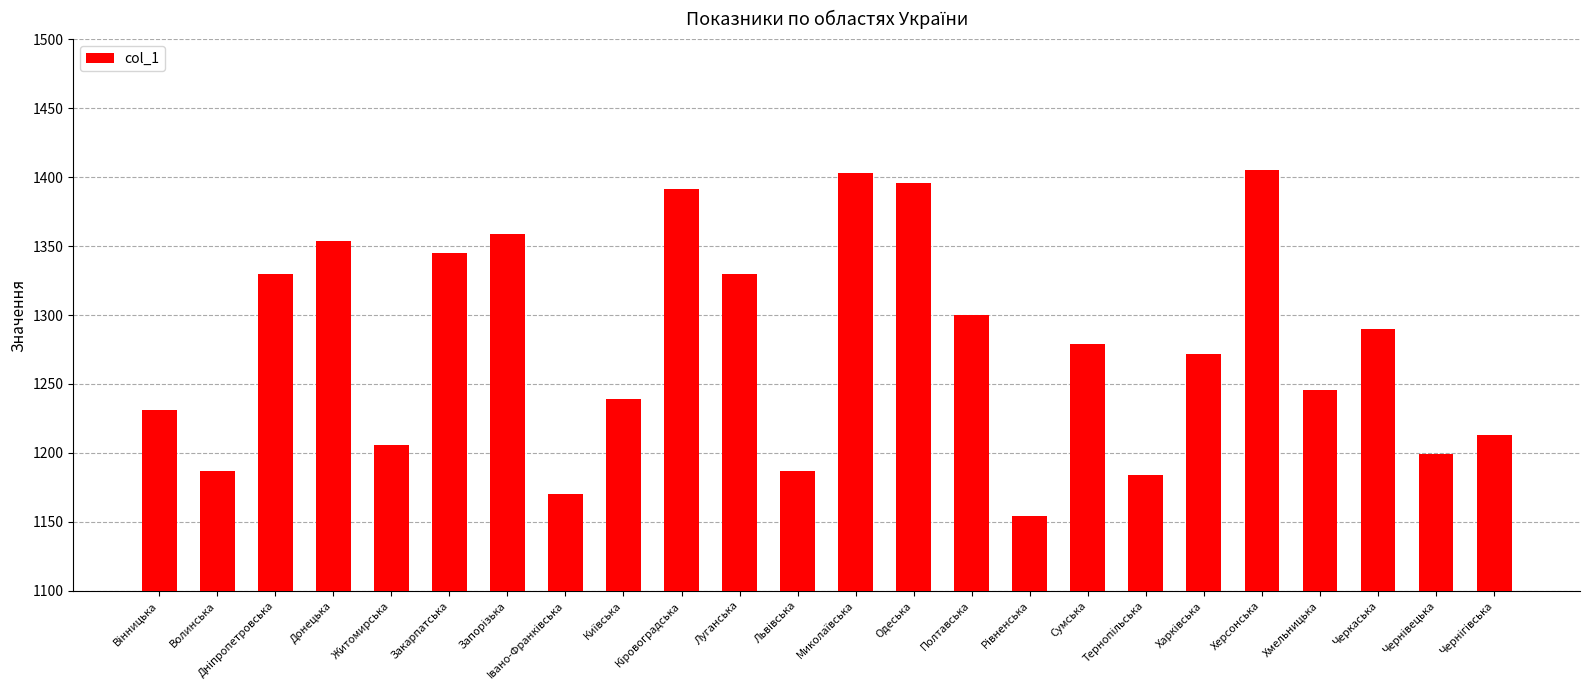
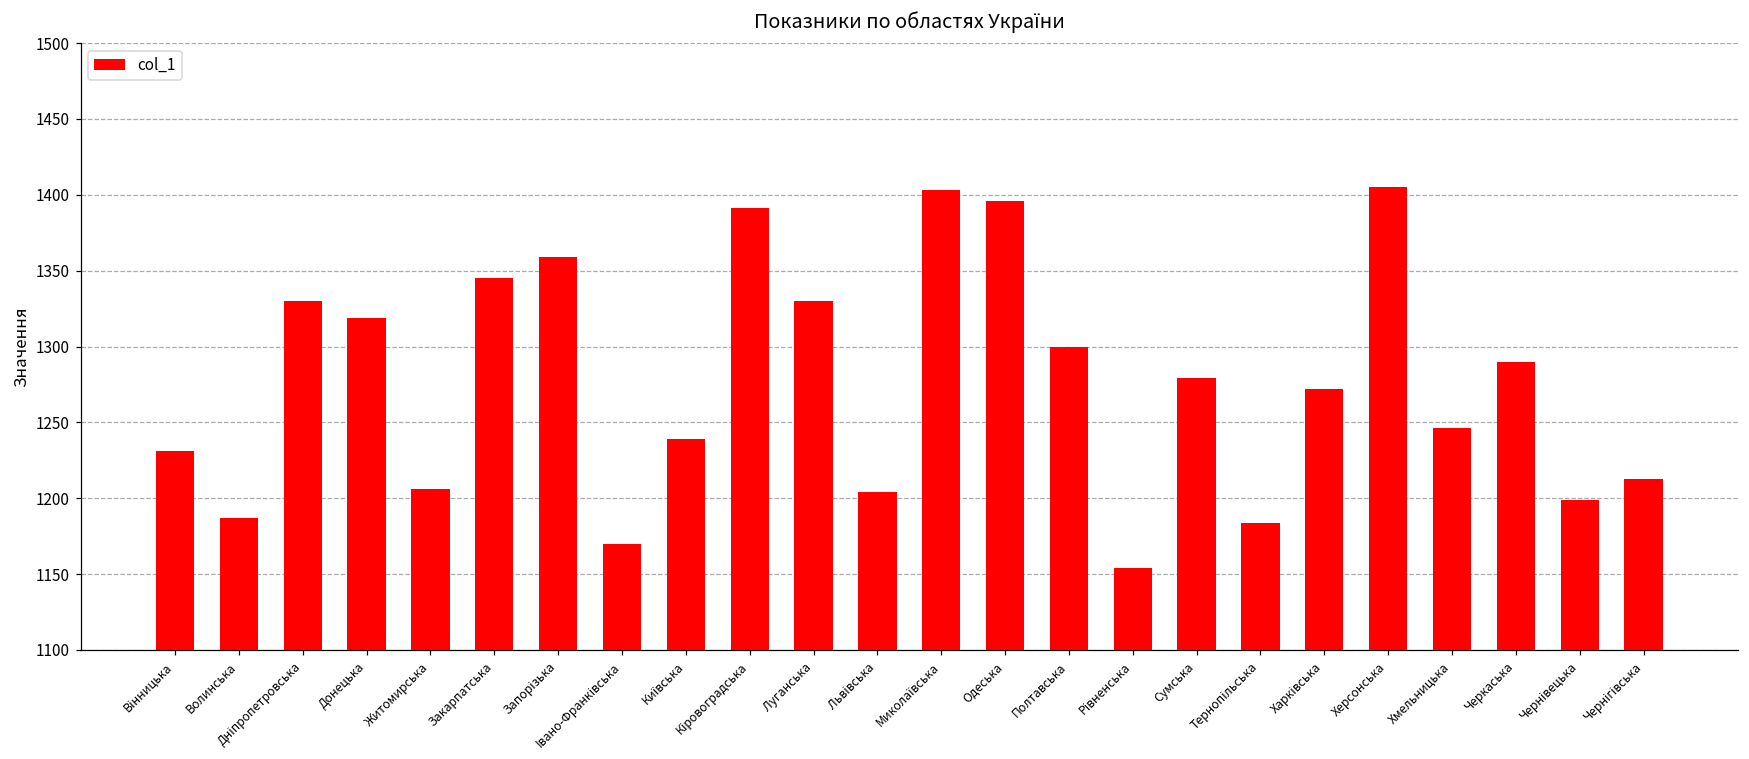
Донецька: 1354 -> 1319
Львівська: 1187 -> 1204
